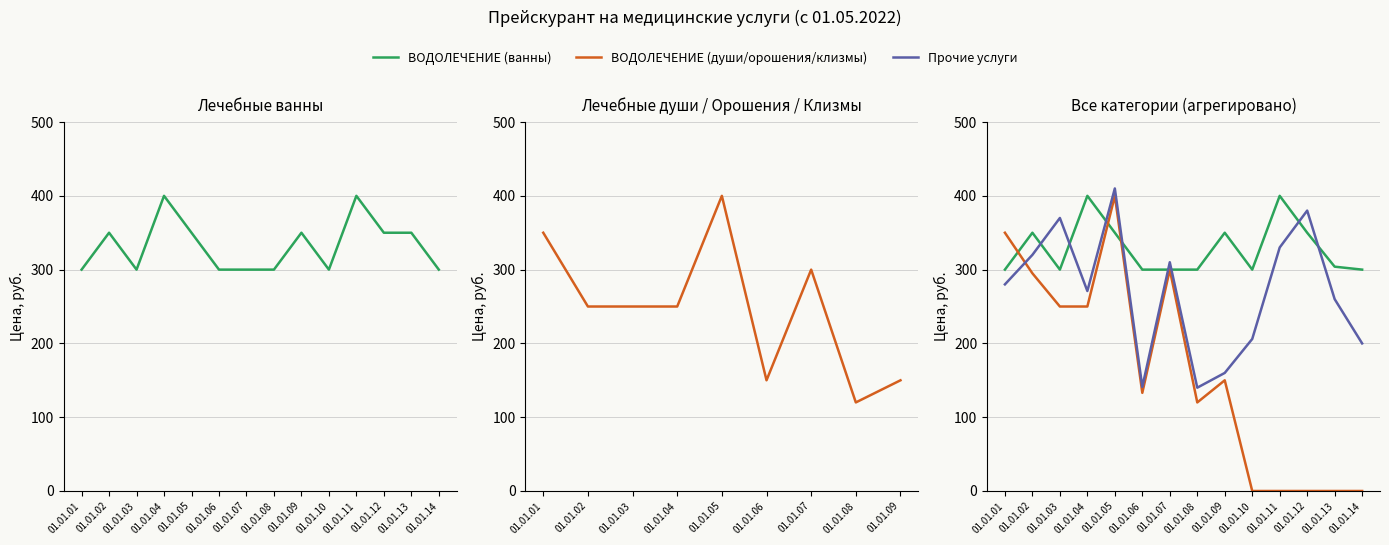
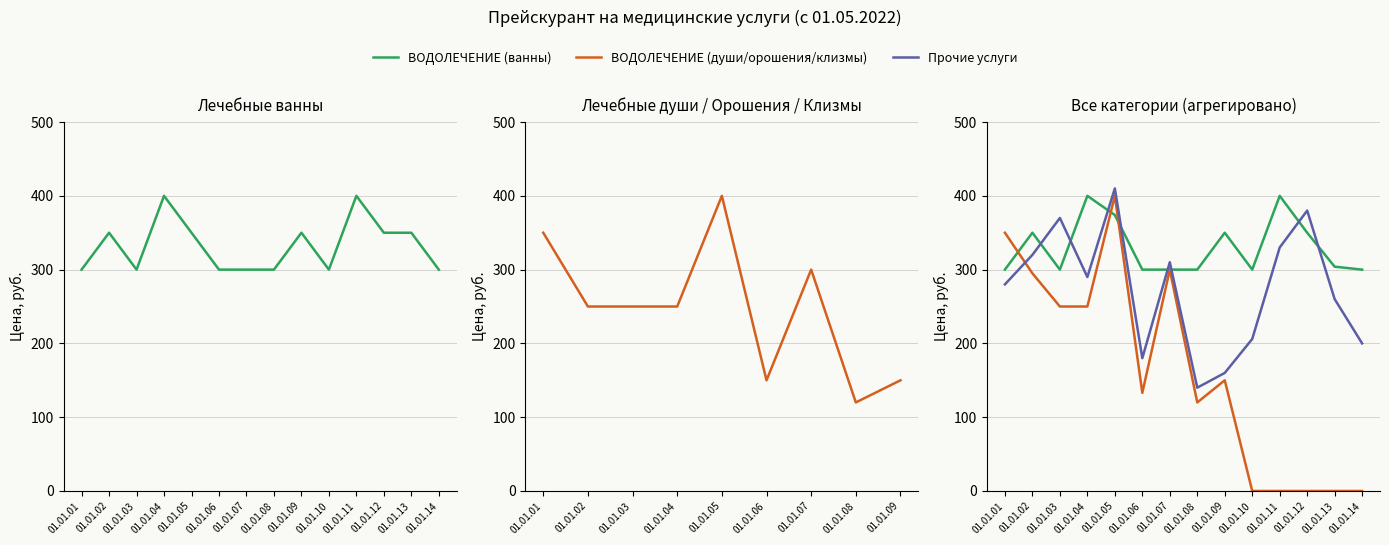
Все категории (агрегировано), Прочие услуги, 01.01.04: 270 -> 290
Все категории (агрегировано), ВОДОЛЕЧЕНИЕ (ванны), 01.01.05: 350 -> 370
Все категории (агрегировано), Прочие услуги, 01.01.06: 140 -> 180
